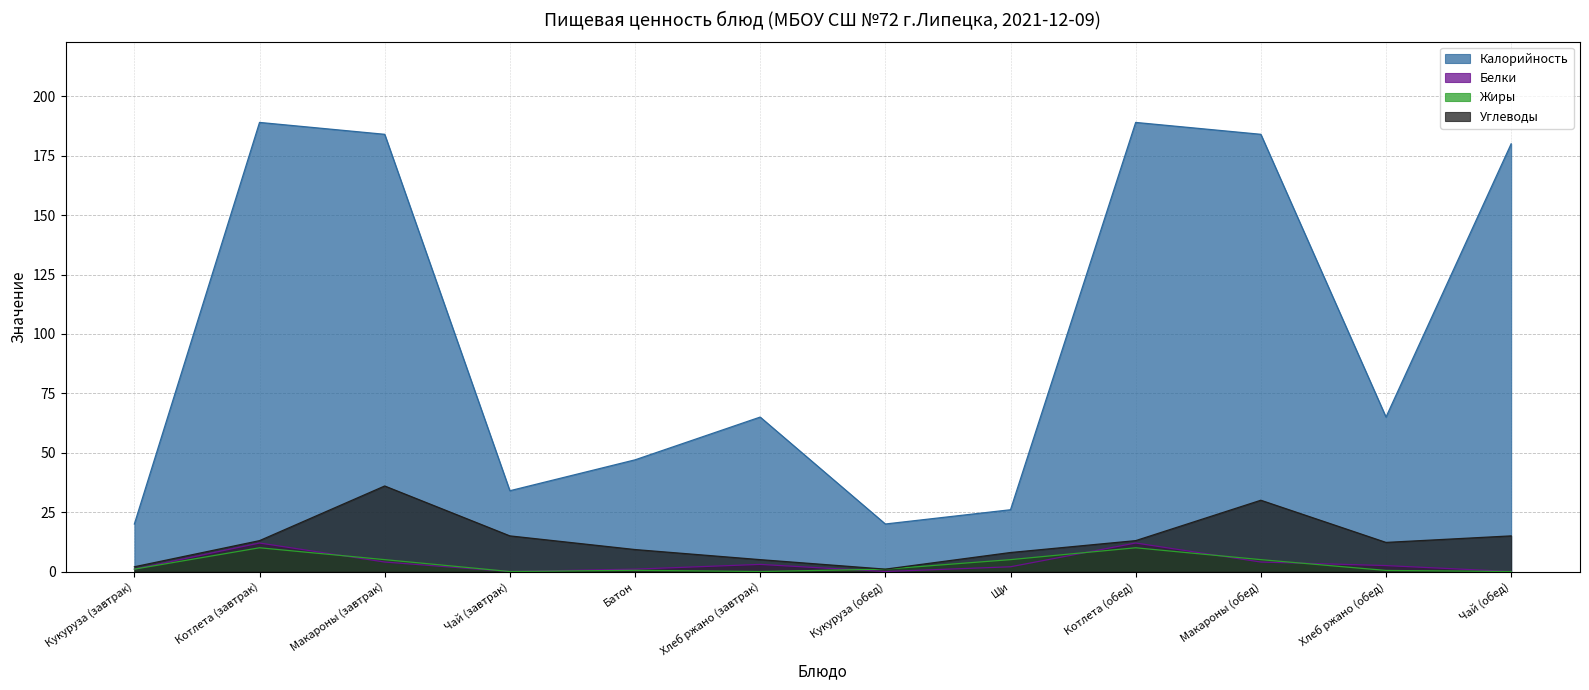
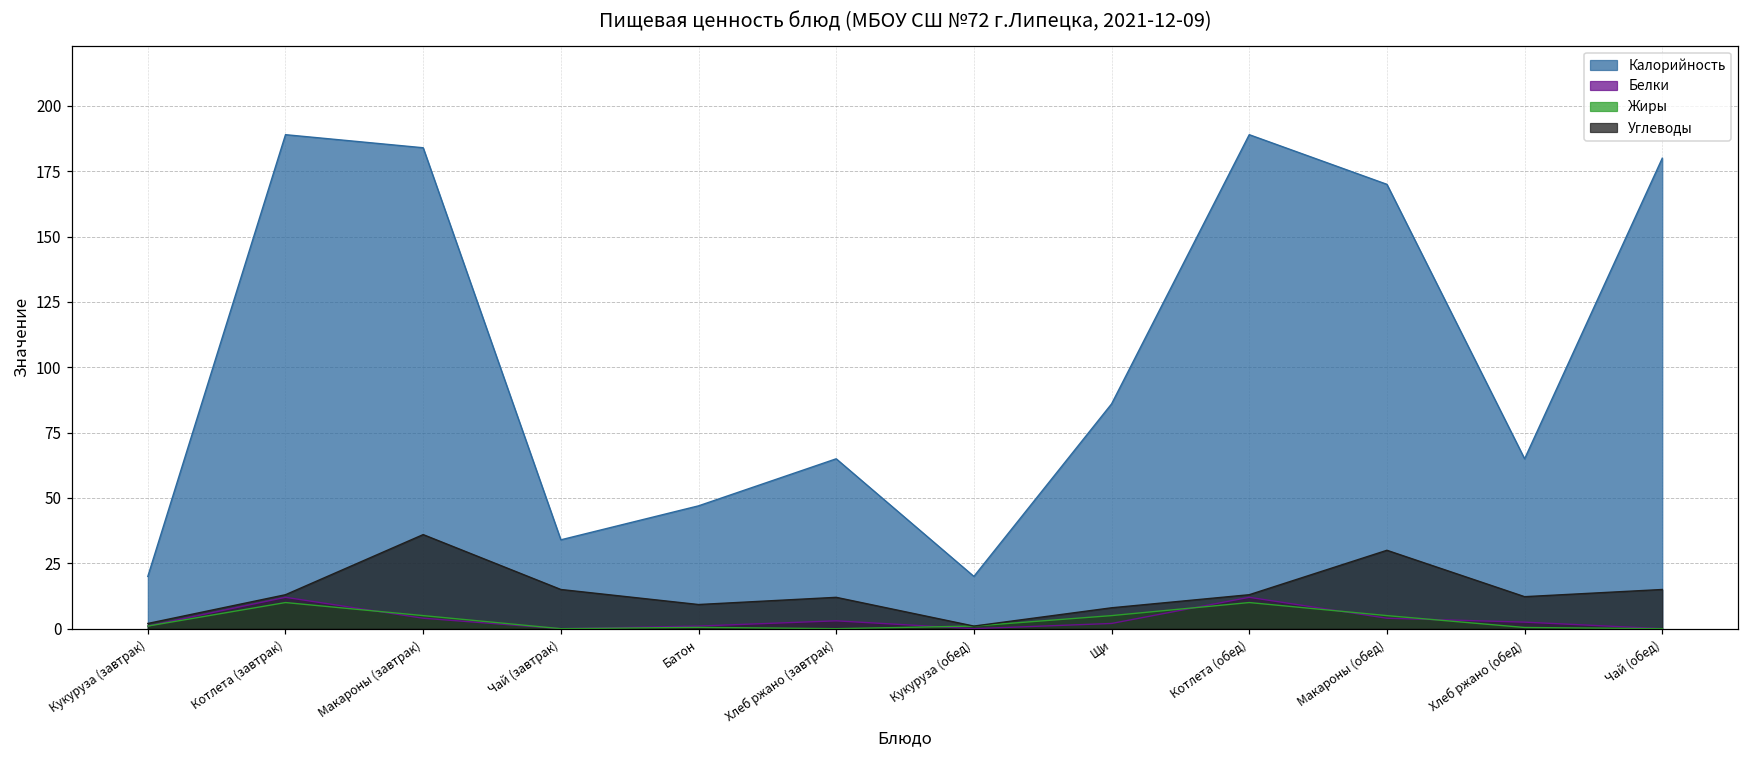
Углеводы, Хлеб ржано (завтрак): 5 -> 12
Калорийность, Щи: 26 -> 86
Калорийность, Макароны (обед): 184 -> 170
